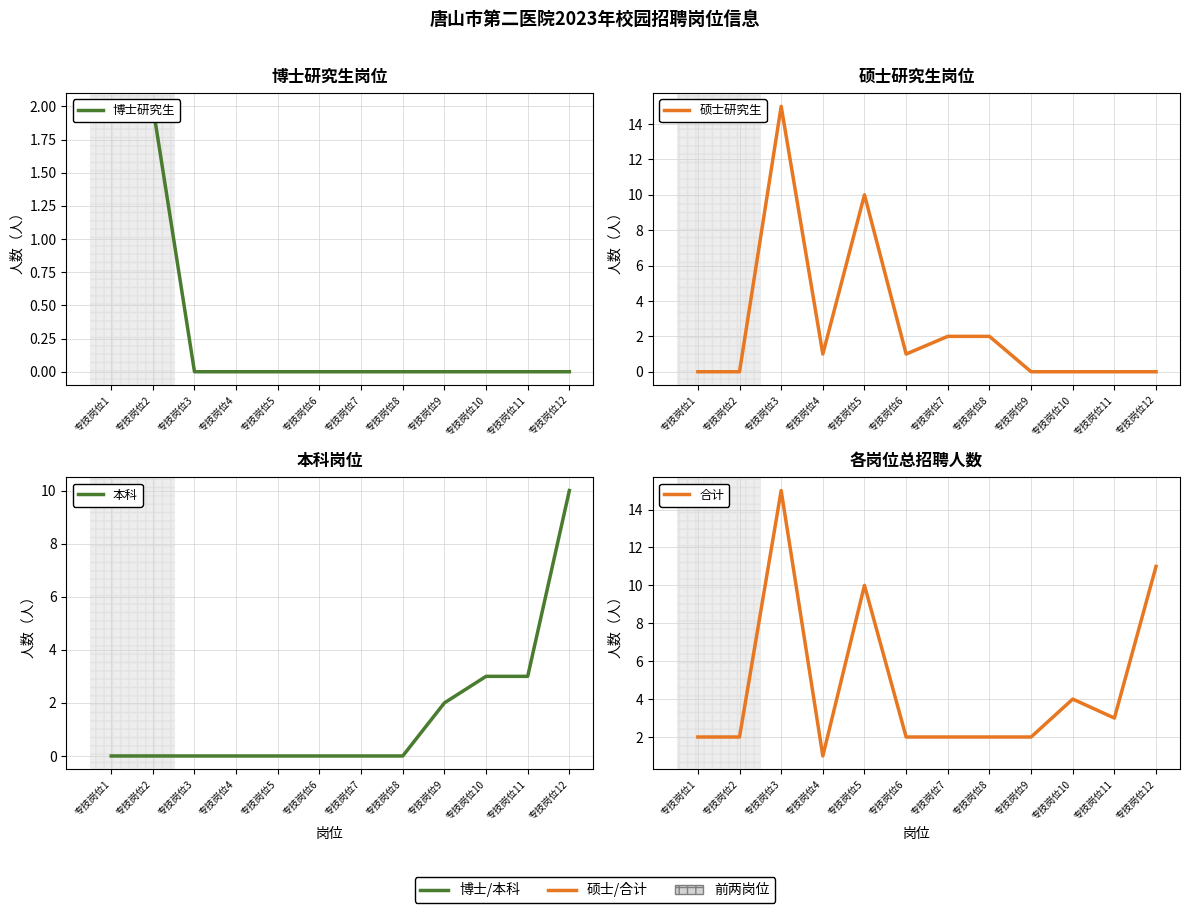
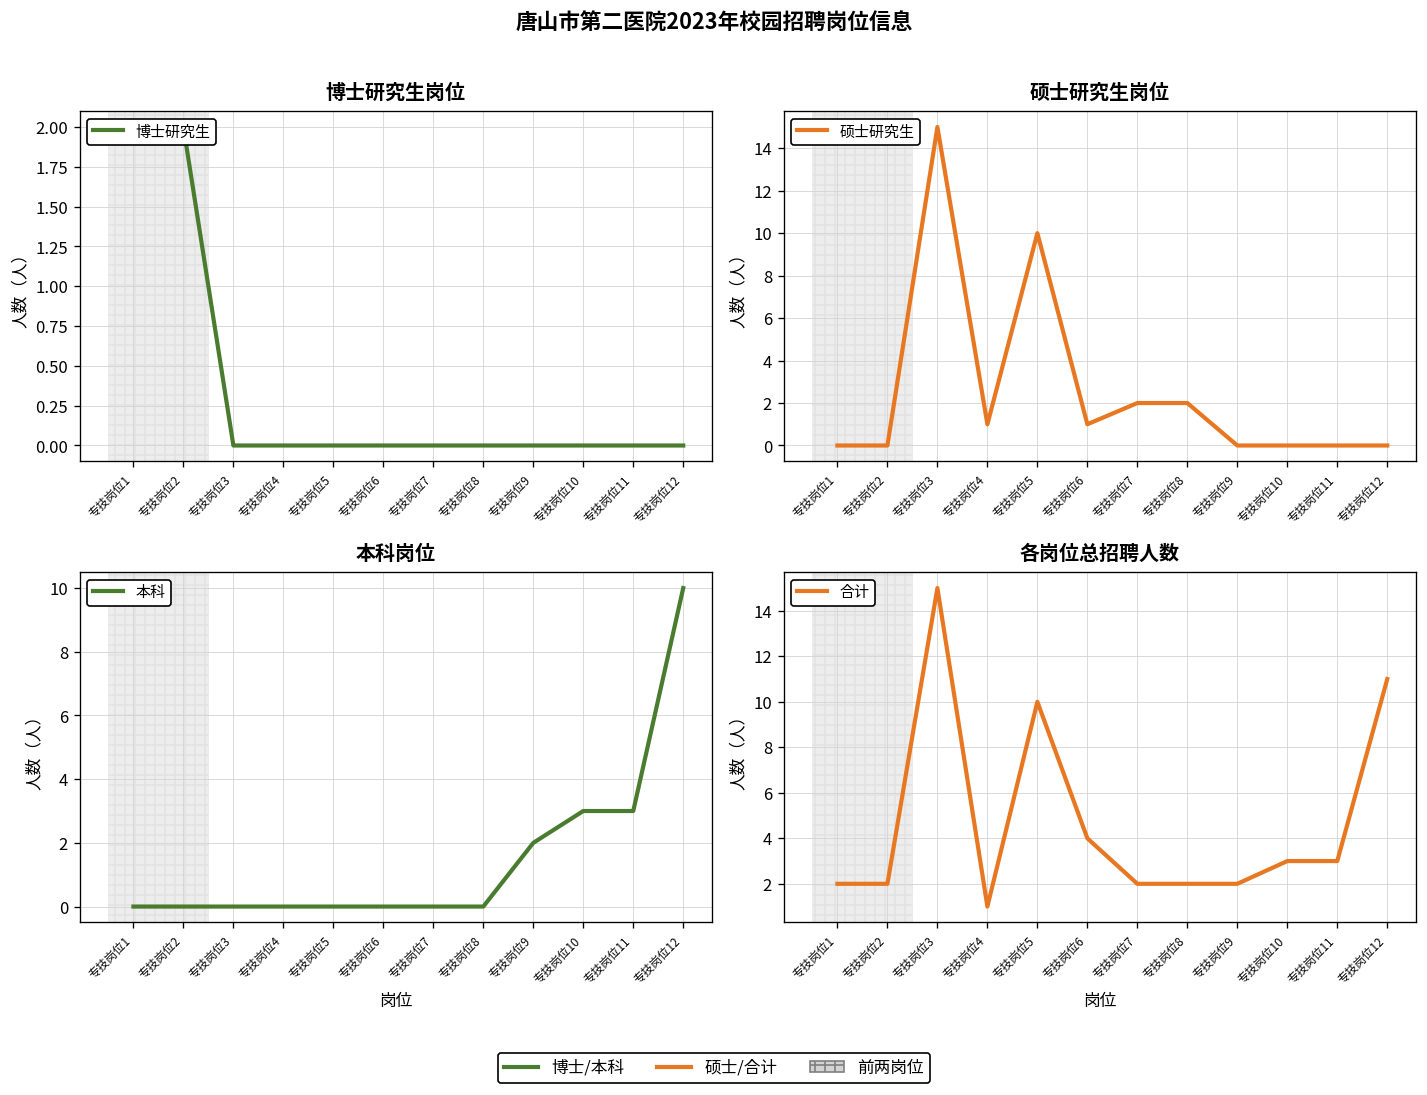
各岗位总招聘人数, 专技岗位6: 2 -> 4
各岗位总招聘人数, 专技岗位10: 4 -> 3
